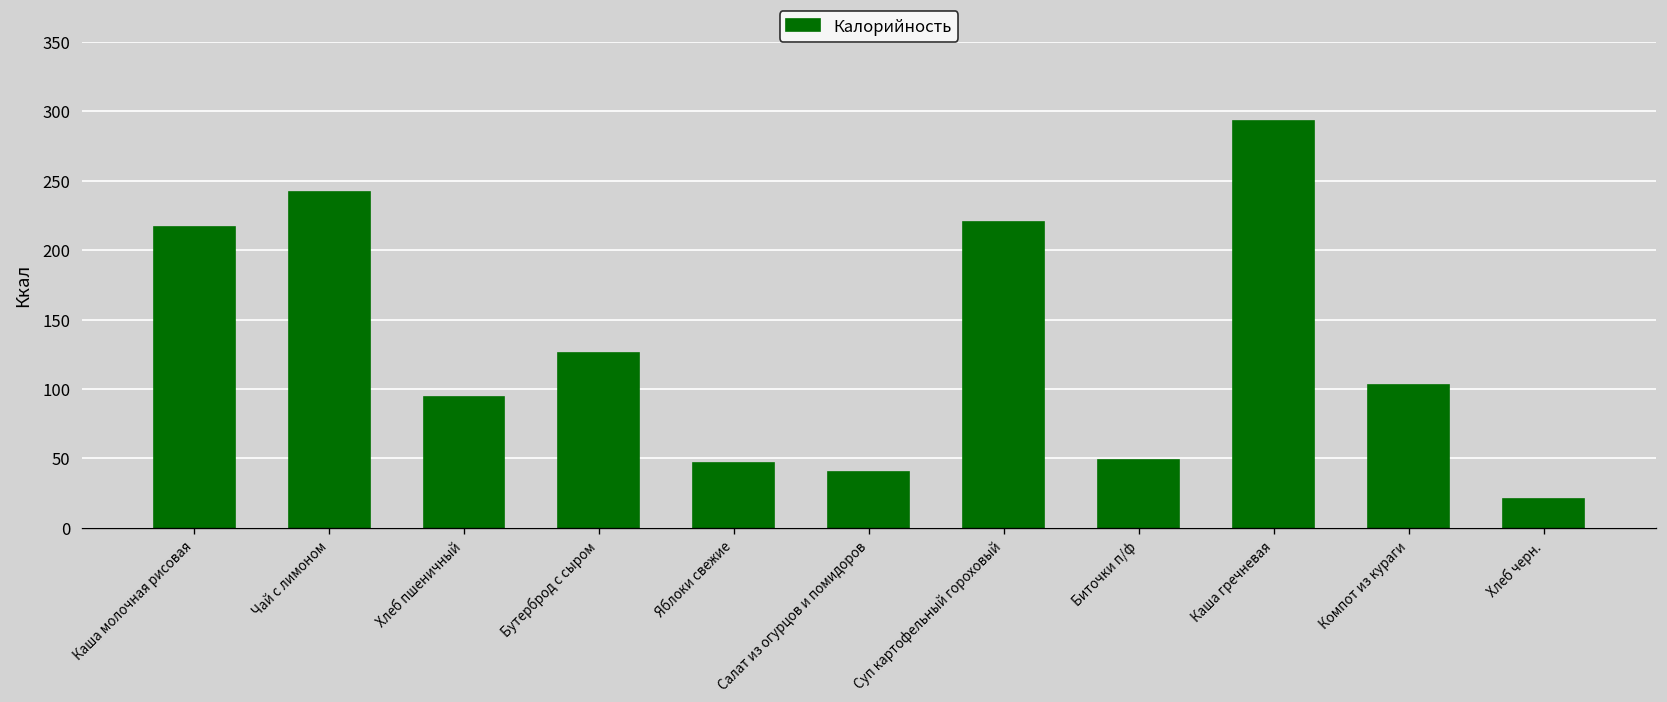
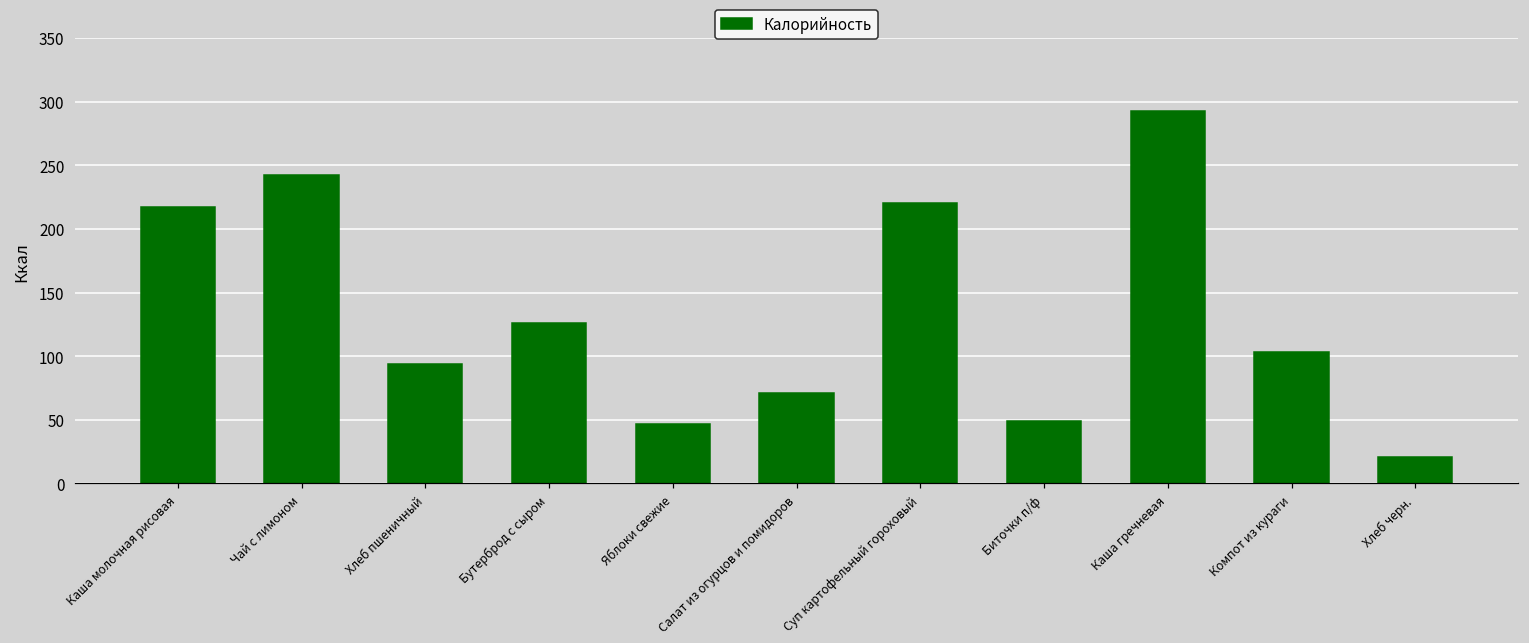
Салат из огурцов и помидоров: 40 -> 71
